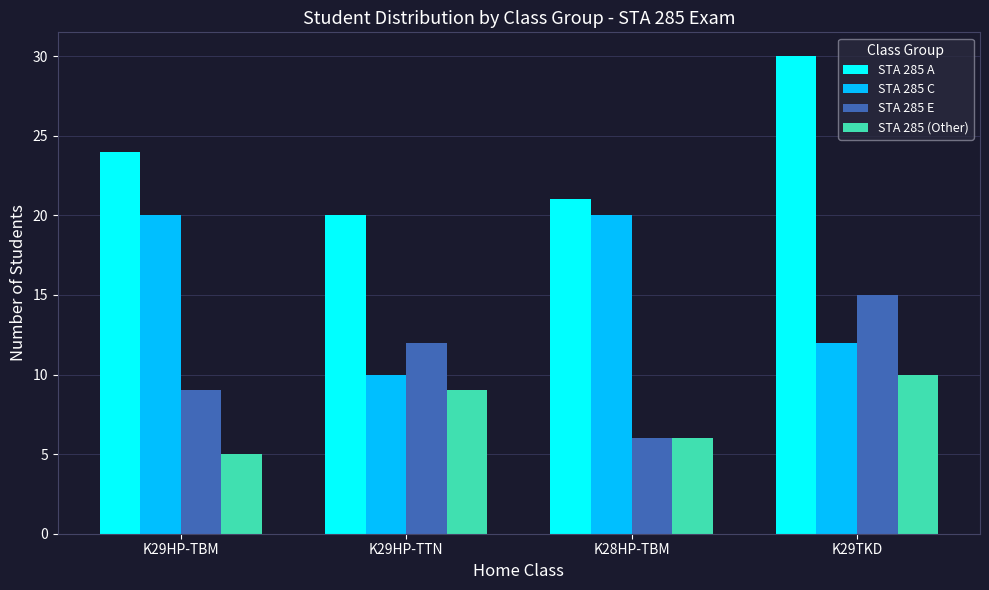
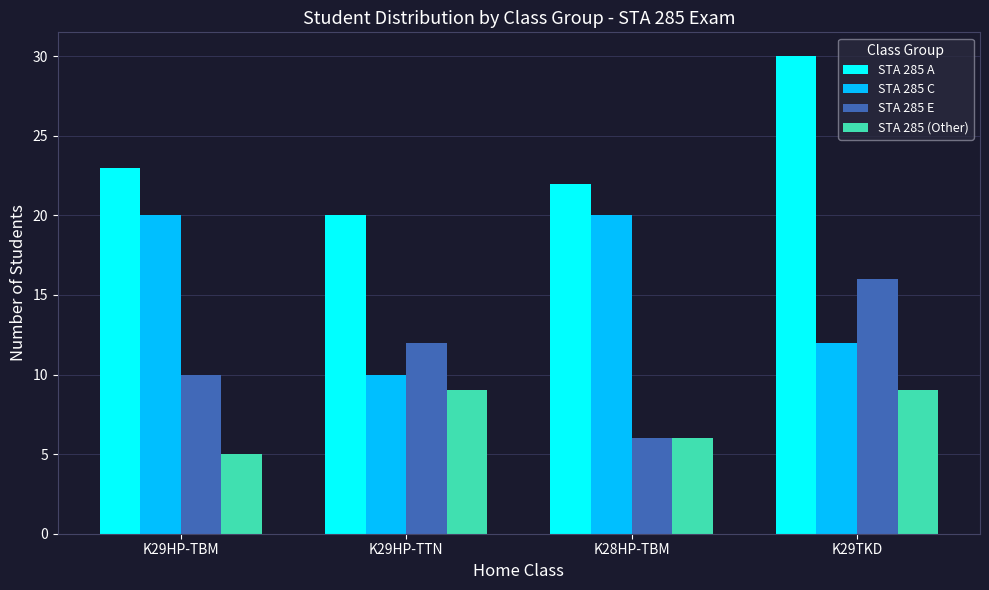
STA 285 A, K29HP-TBM: 24 -> 23
STA 285 E, K29HP-TBM: 9 -> 10
STA 285 A, K28HP-TBM: 21 -> 22
STA 285 E, K29TKD: 15 -> 16
STA 285 (Other), K29TKD: 10 -> 9
